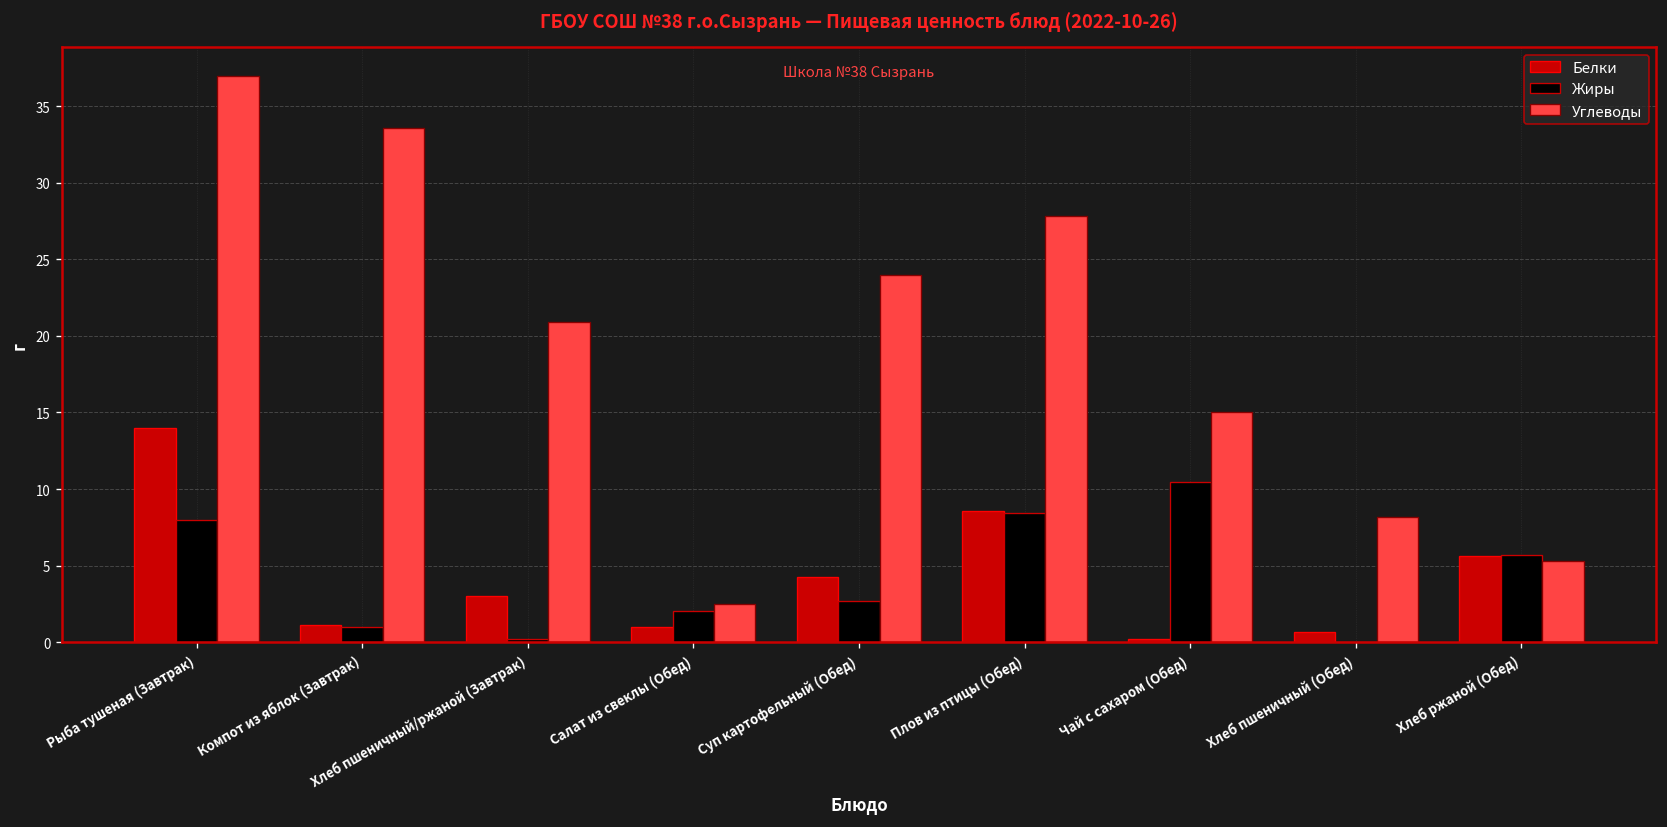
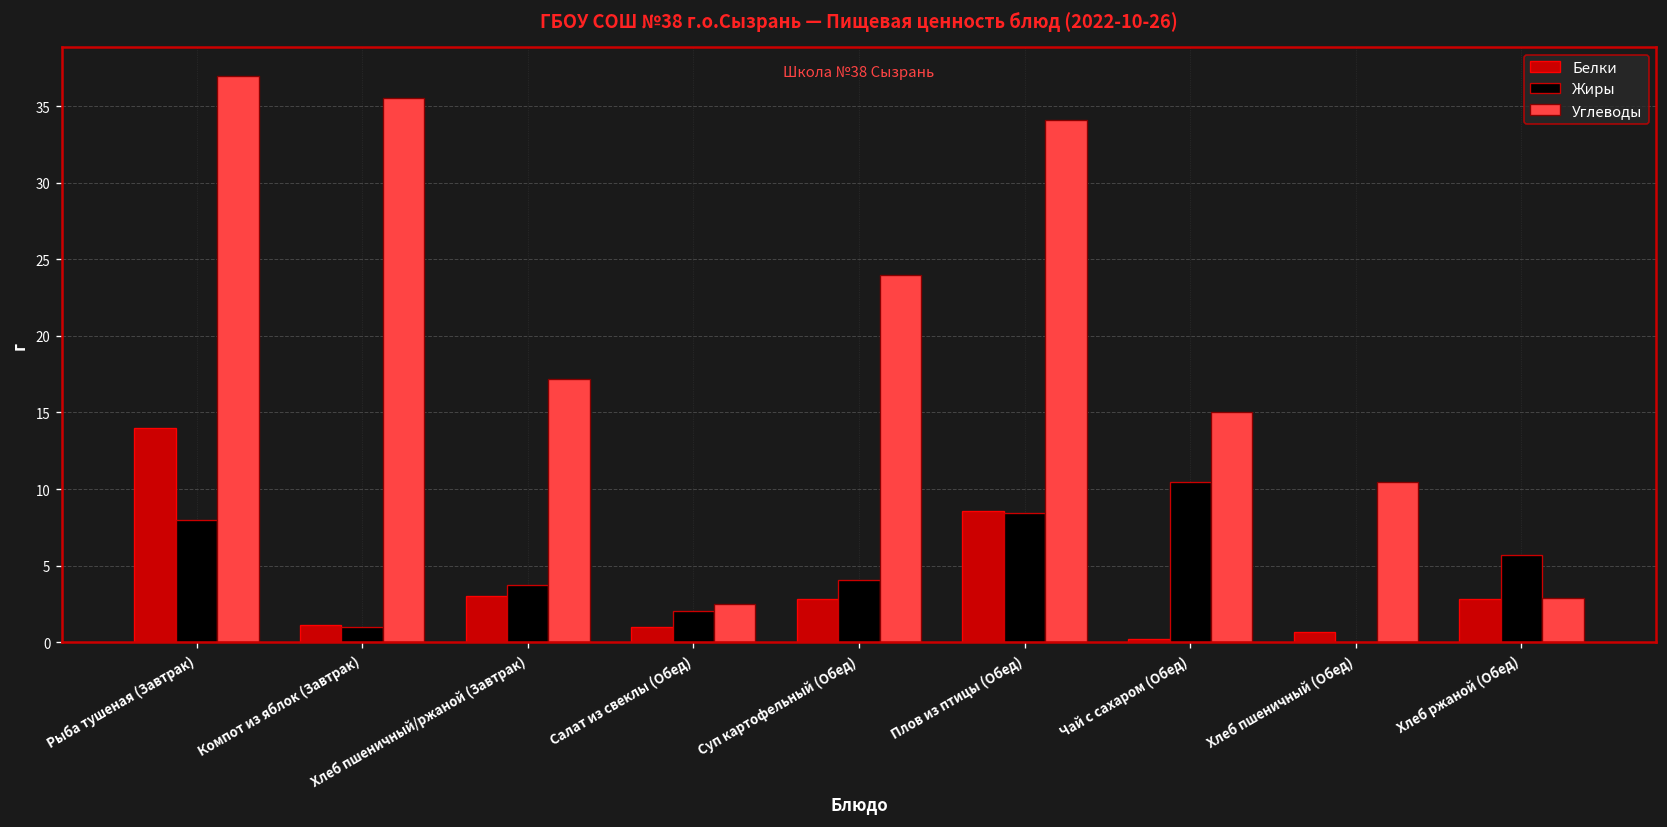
Углеводы, Компот из яблок (Завтрак): 33.6 -> 35.6
Жиры, Хлеб пшеничный/ржаной (Завтрак): 0.2 -> 3.7
Углеводы, Хлеб пшеничный/ржаной (Завтрак): 20.9 -> 17.2
Белки, Суп картофельный (Обед): 4.3 -> 2.8
Жиры, Суп картофельный (Обед): 2.7 -> 4.1
Углеводы, Плов из птицы (Обед): 27.9 -> 34.1
Углеводы, Хлеб пшеничный (Обед): 8.2 -> 10.5
Белки, Хлеб ржаной (Обед): 5.6 -> 2.8
Углеводы, Хлеб ржаной (Обед): 5.3 -> 2.9
